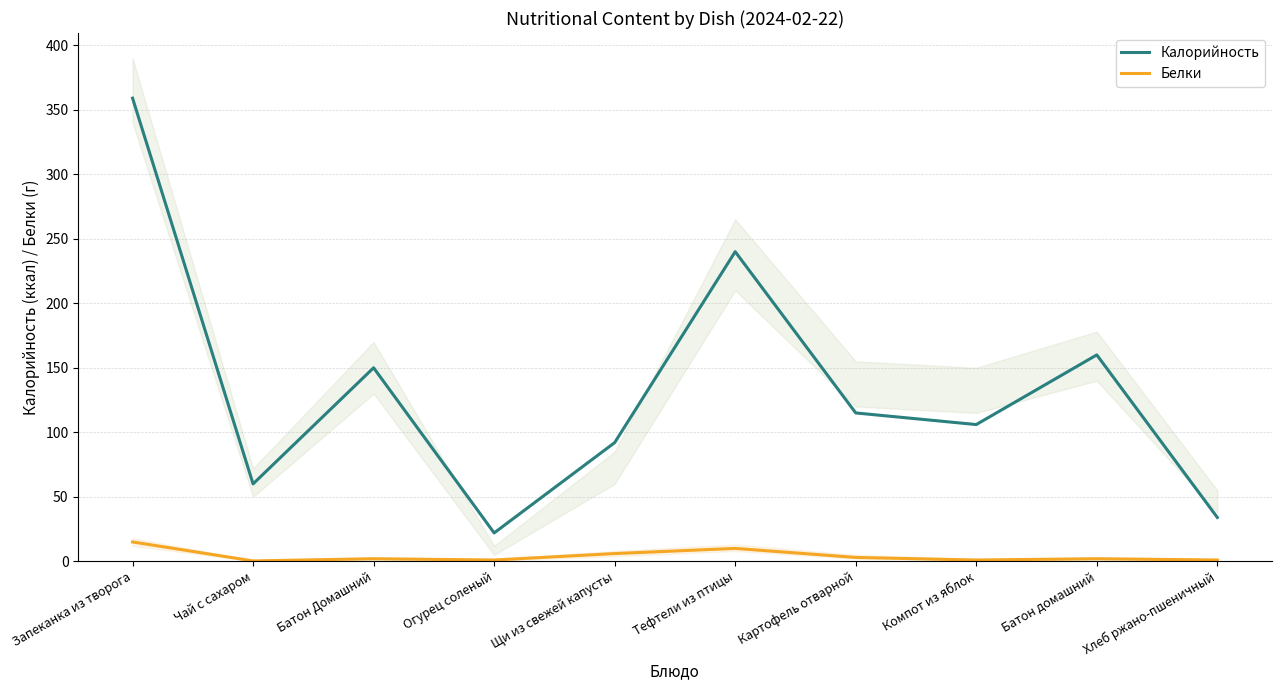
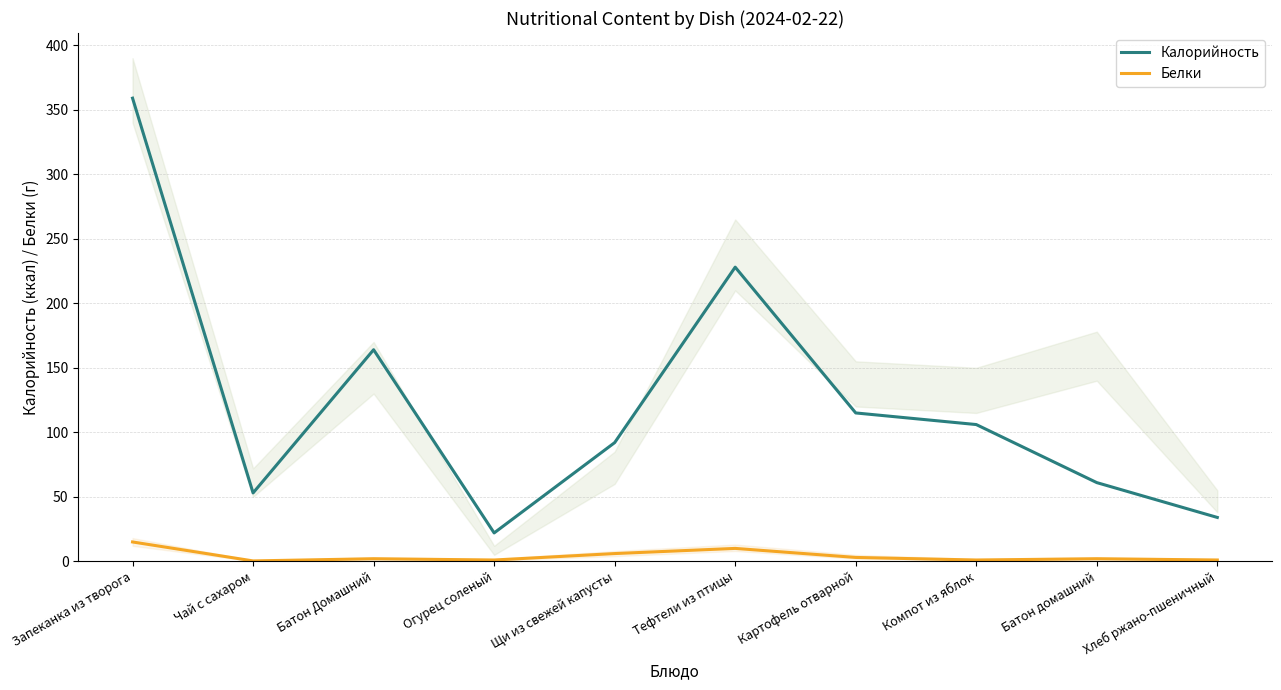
Калорийность, Чай с сахаром: 60 -> 53
Калорийность, Батон Домашний: 150 -> 164
Калорийность, Тефтели из птицы: 240 -> 228
Калорийность, Батон домашний: 160 -> 61
